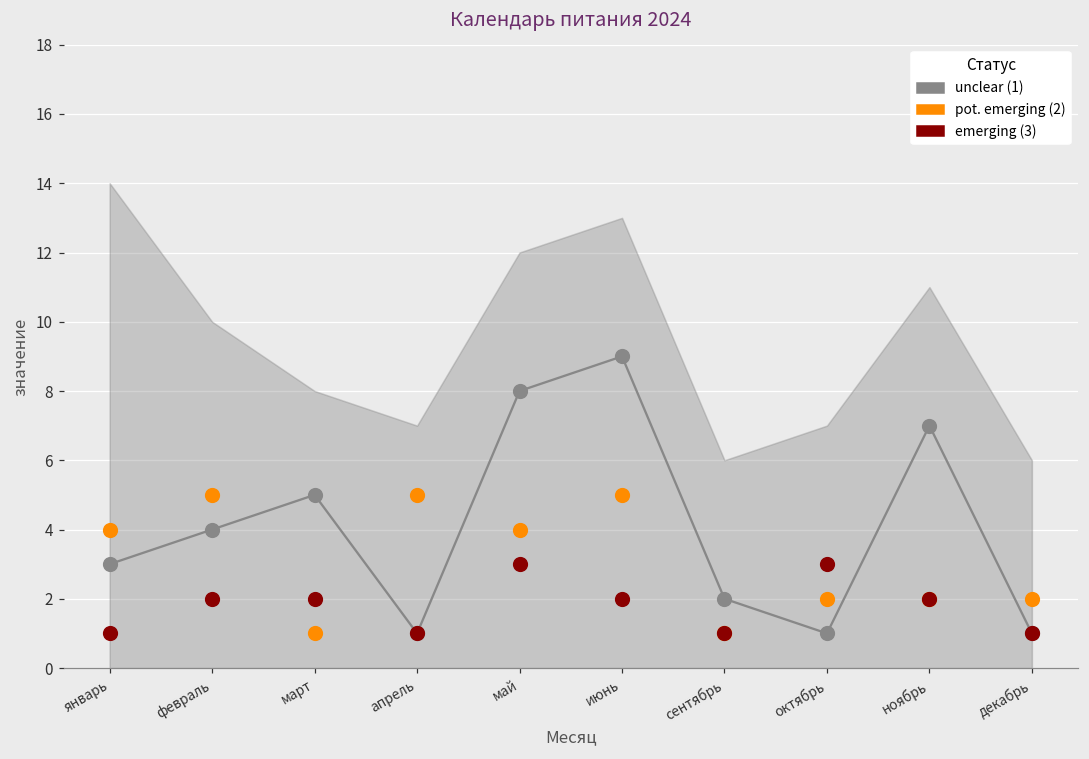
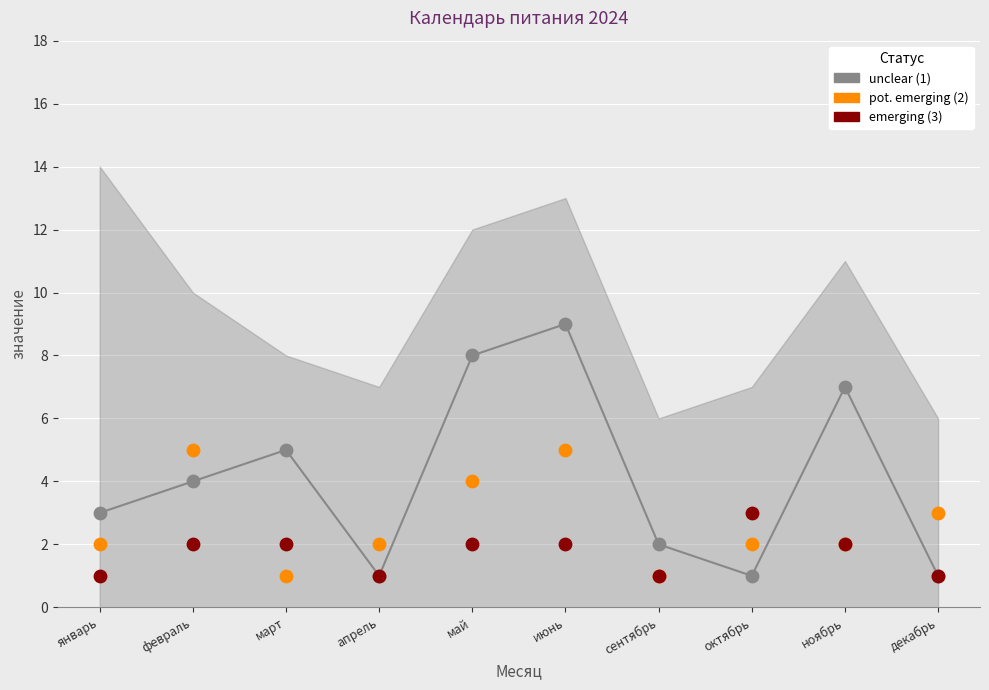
pot. emerging (2), январь: 4 -> 2
pot. emerging (2), апрель: 5 -> 2
emerging (3), май: 3 -> 2
pot. emerging (2), декабрь: 2 -> 3
